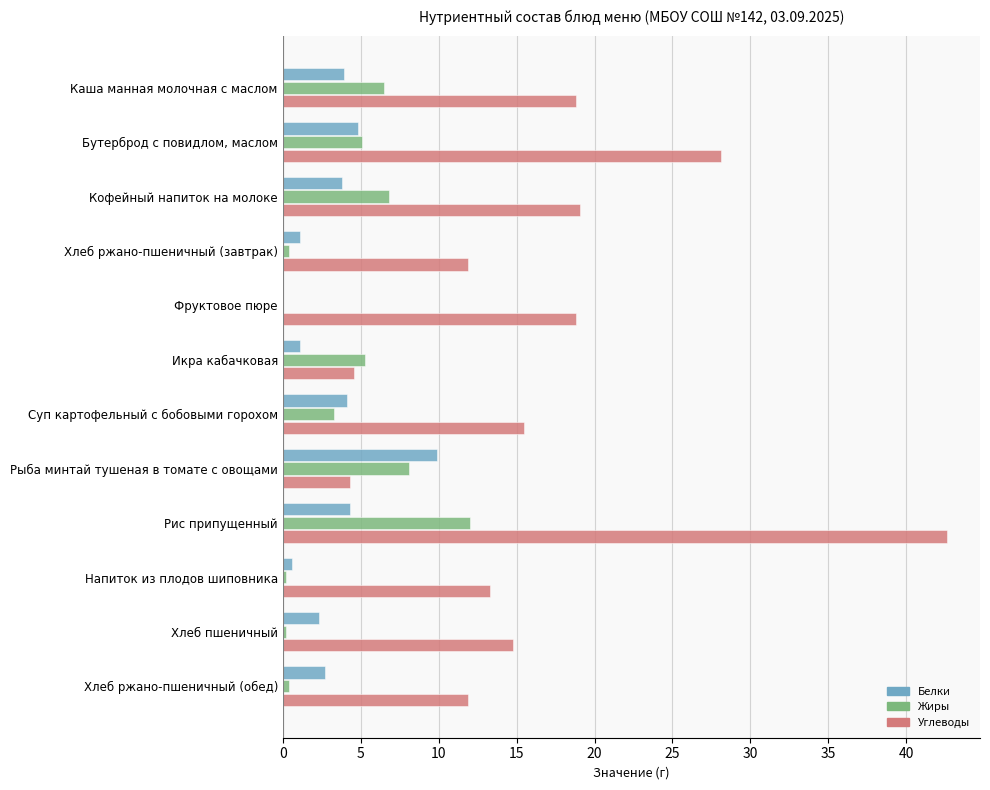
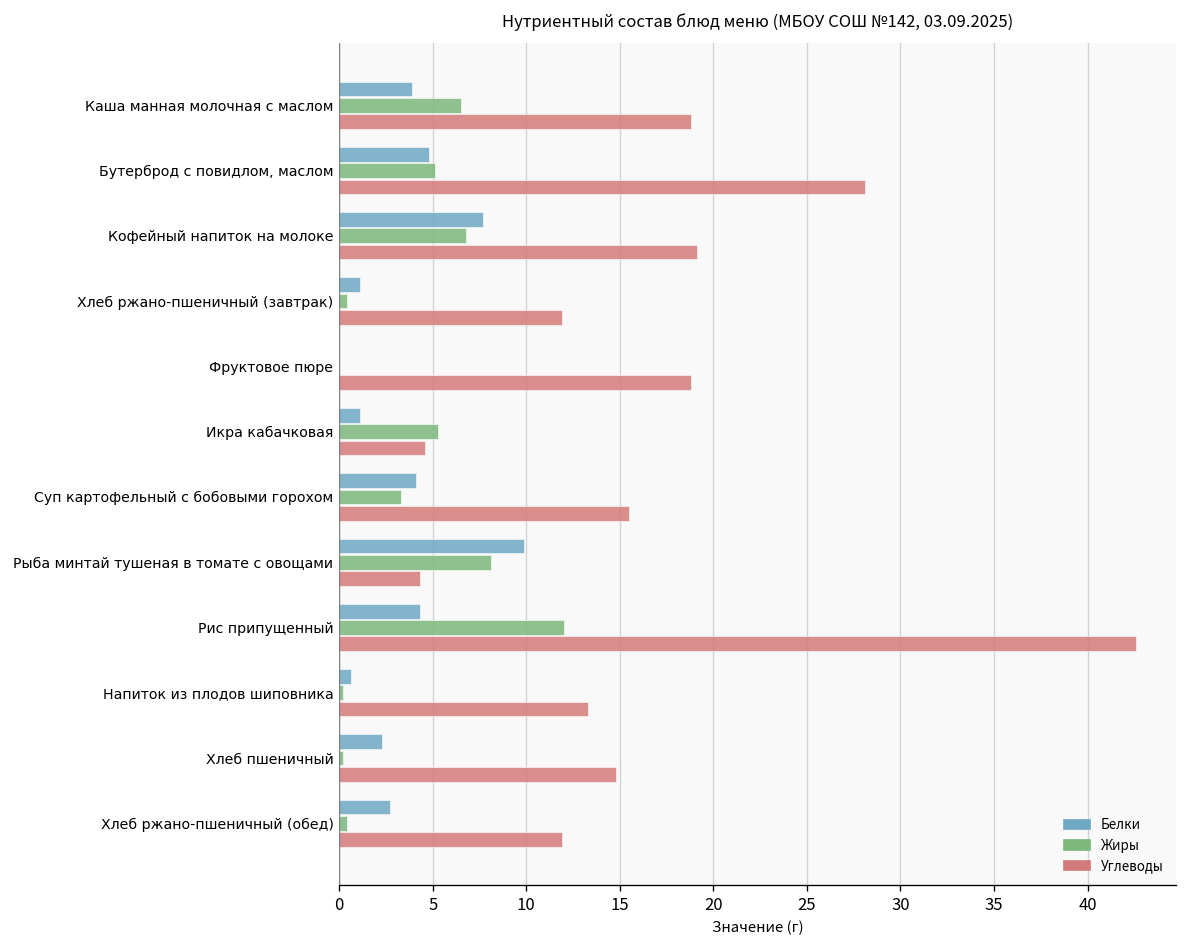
Белки, Кофейный напиток на молоке: 3.8 -> 7.7
